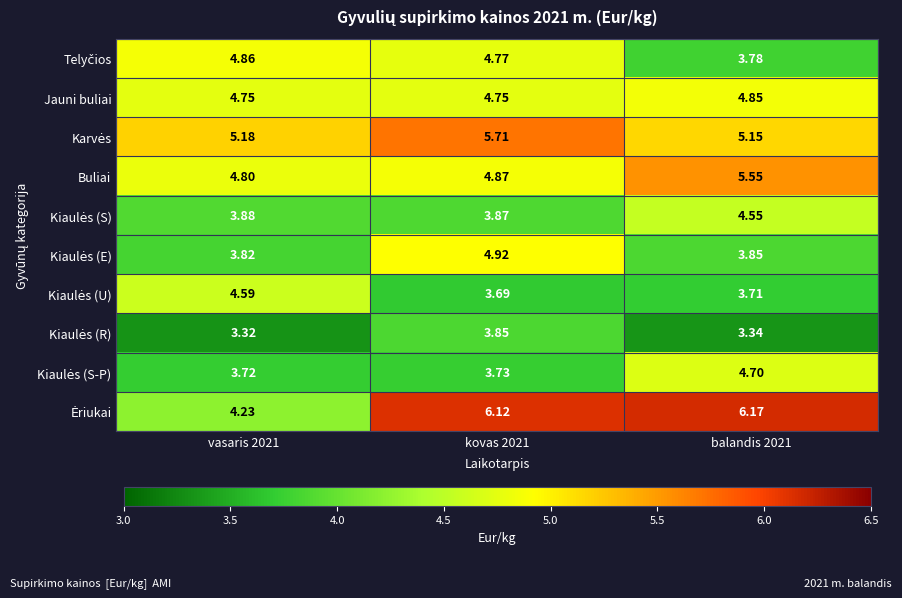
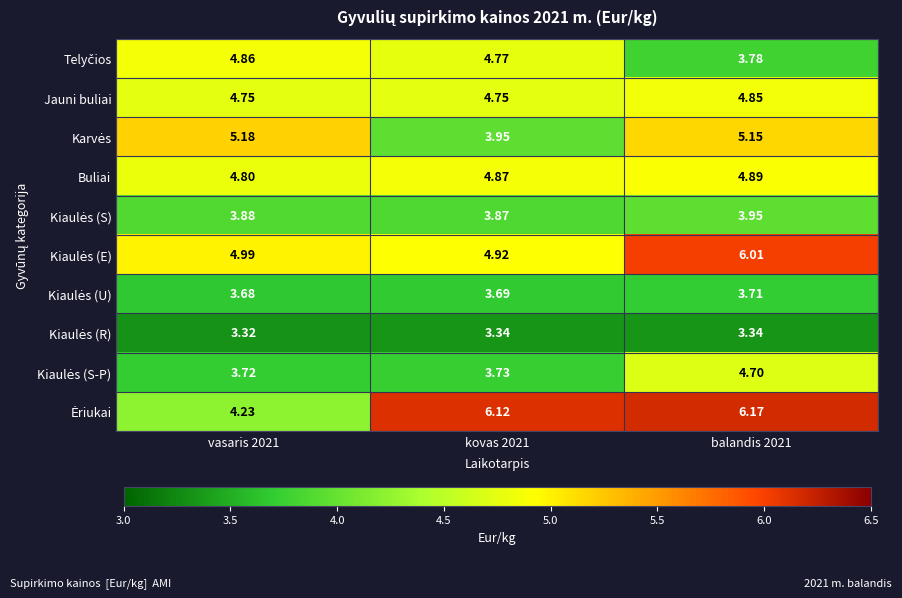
Karvės, kovas 2021: 5.71 -> 3.95
Buliai, balandis 2021: 5.55 -> 4.89
Kiaulės (S), balandis 2021: 4.55 -> 3.95
Kiaulės (E), vasaris 2021: 3.82 -> 4.99
Kiaulės (E), balandis 2021: 3.85 -> 6.01
Kiaulės (U), vasaris 2021: 4.59 -> 3.68
Kiaulės (R), kovas 2021: 3.85 -> 3.34
